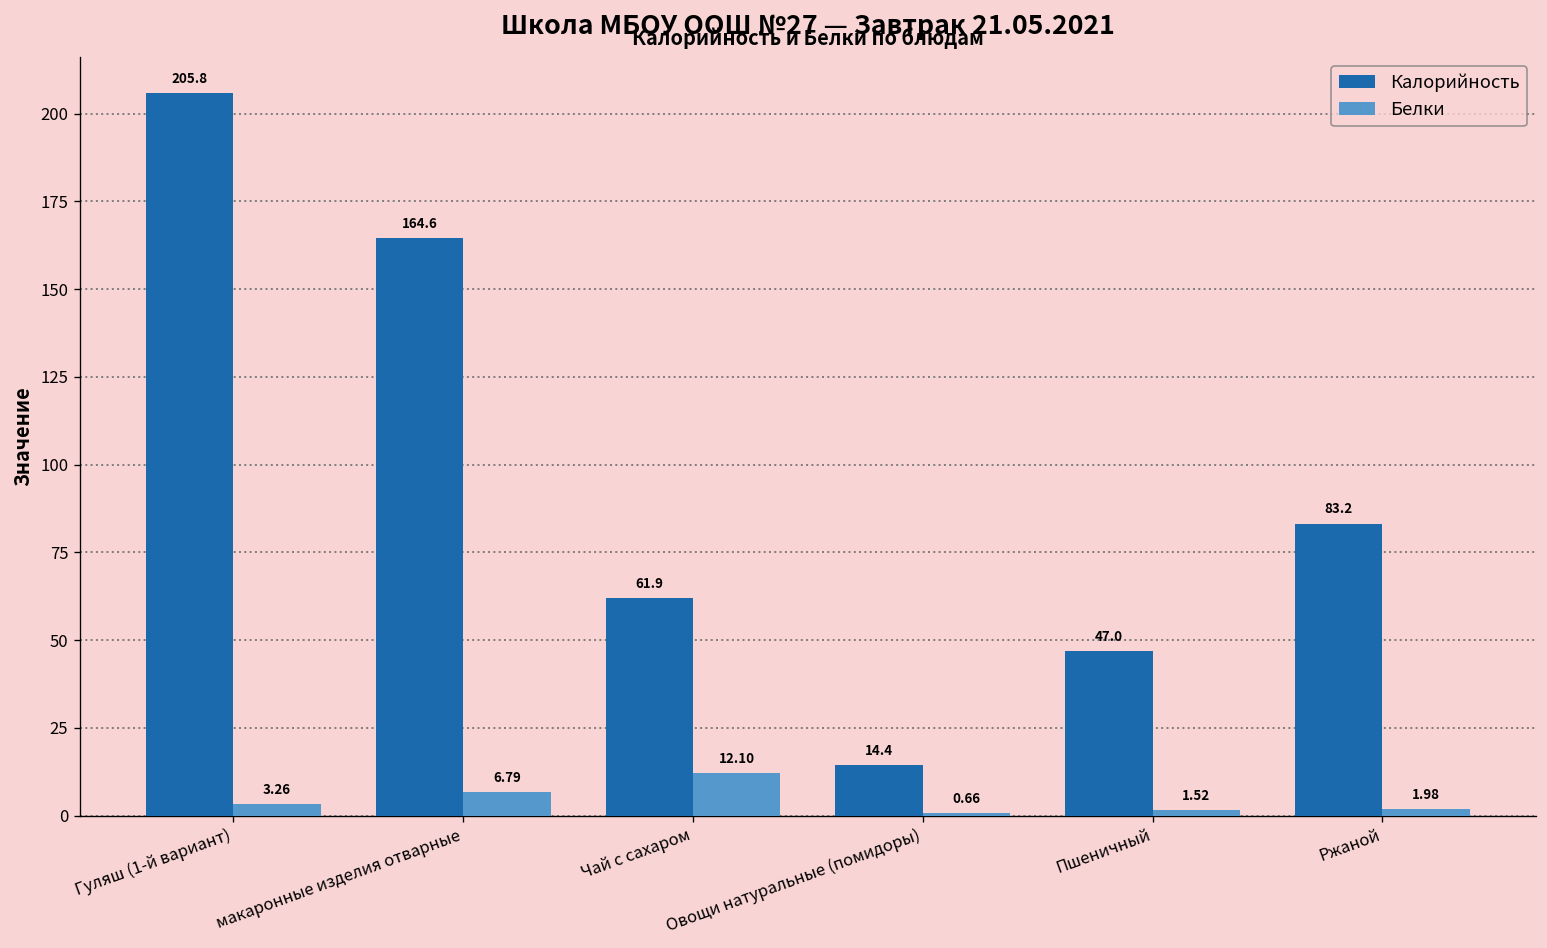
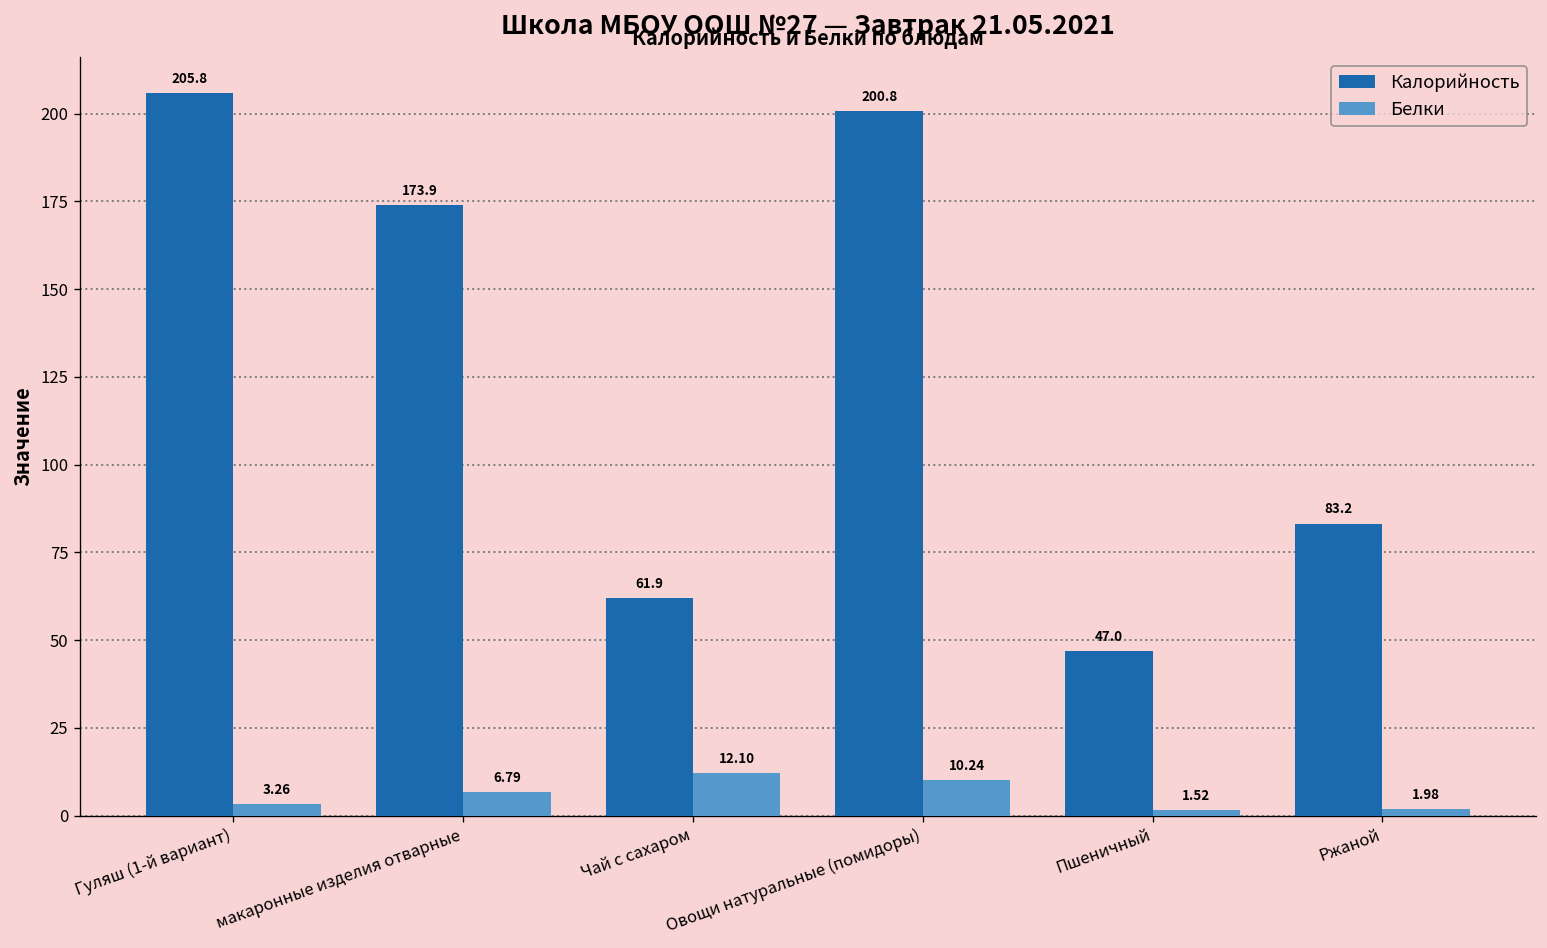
Калорийность, макаронные изделия отварные: 164.6 -> 173.9
Калорийность, Овощи натуральные (помидоры): 14.4 -> 200.8
Белки, Овощи натуральные (помидоры): 0.66 -> 10.24
